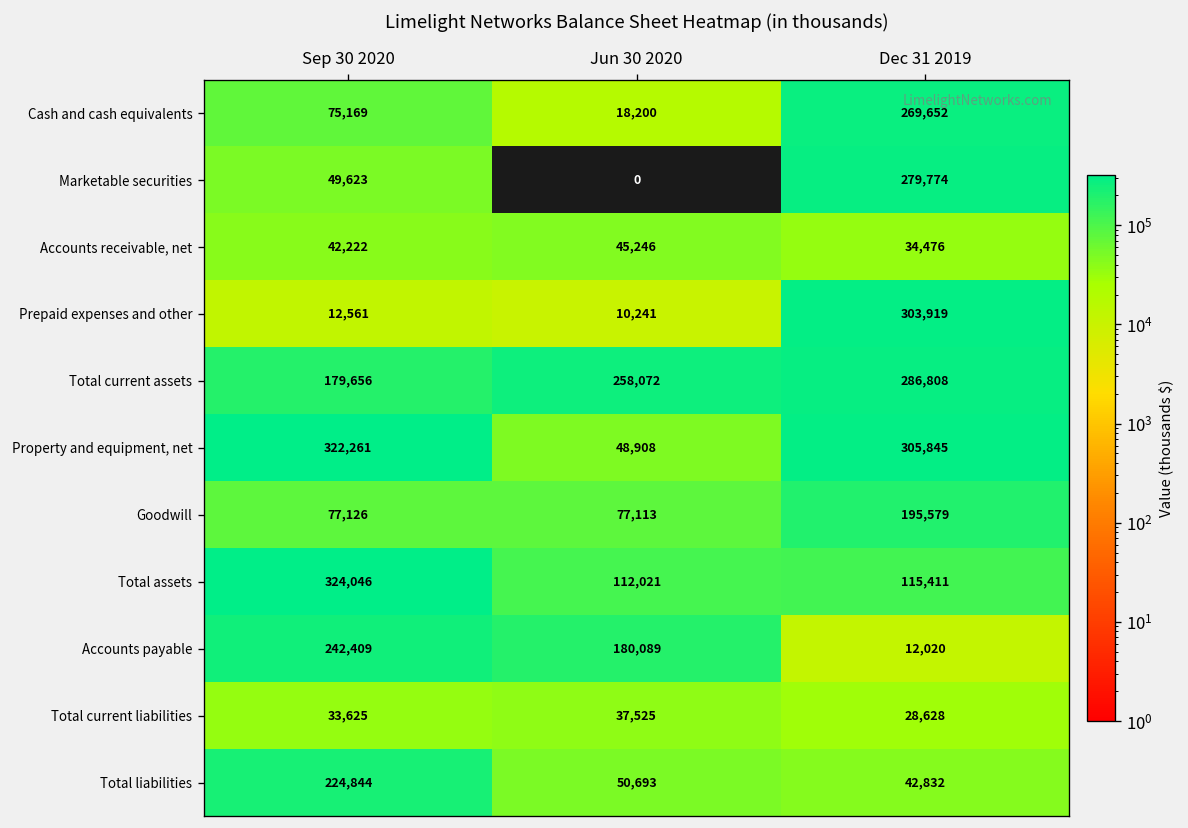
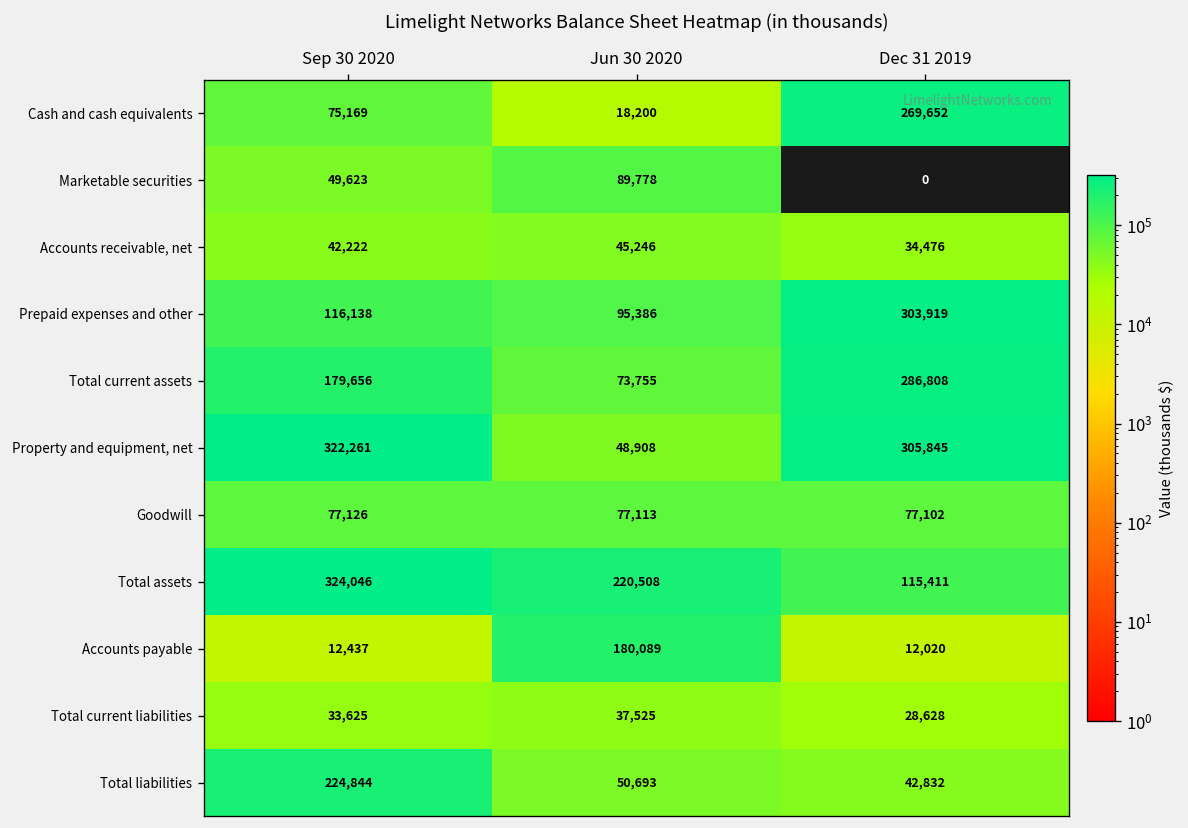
Marketable securities, Jun 30 2020: 0 -> 89,778
Marketable securities, Dec 31 2019: 279,774 -> 0
Prepaid expenses and other, Sep 30 2020: 12,561 -> 116,138
Prepaid expenses and other, Jun 30 2020: 10,241 -> 95,386
Total current assets, Jun 30 2020: 258,072 -> 73,755
Goodwill, Dec 31 2019: 195,579 -> 77,102
Total assets, Jun 30 2020: 112,021 -> 220,508
Accounts payable, Sep 30 2020: 242,409 -> 12,437
